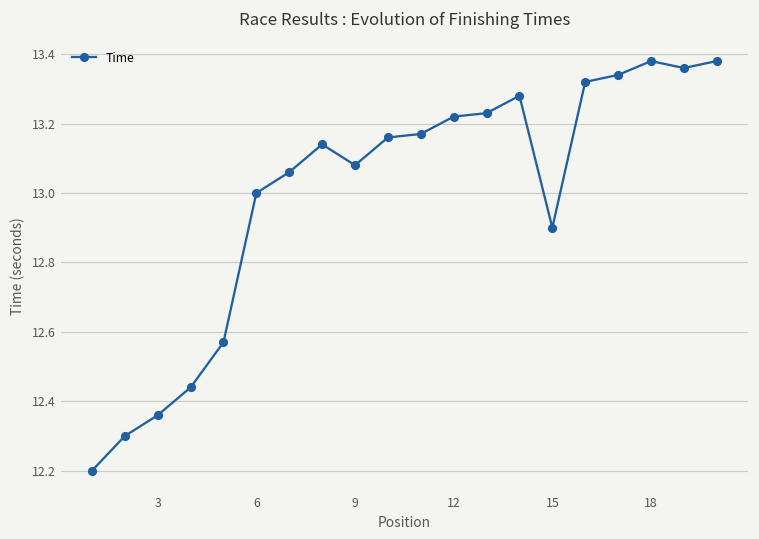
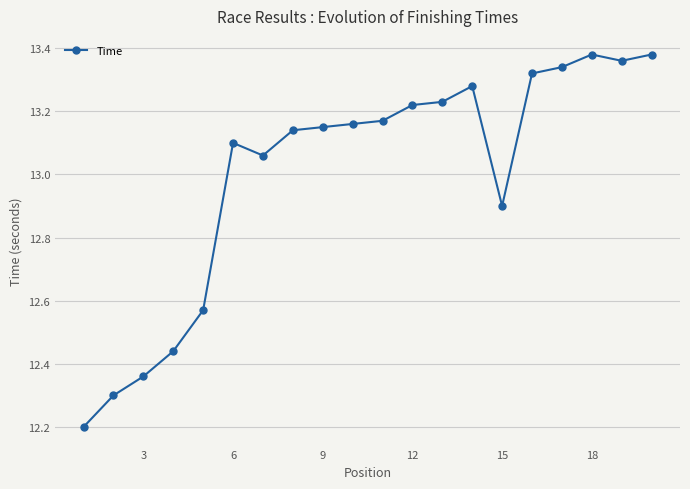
6: 13.0 -> 13.1
9: 13.08 -> 13.15
